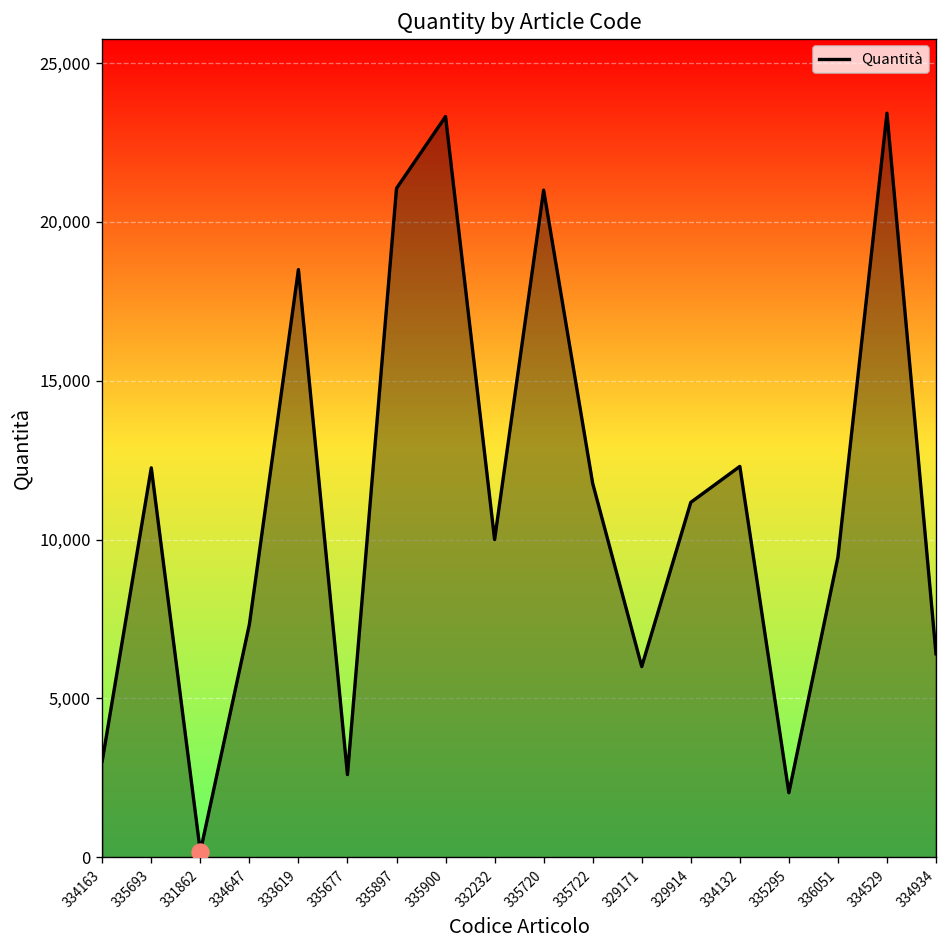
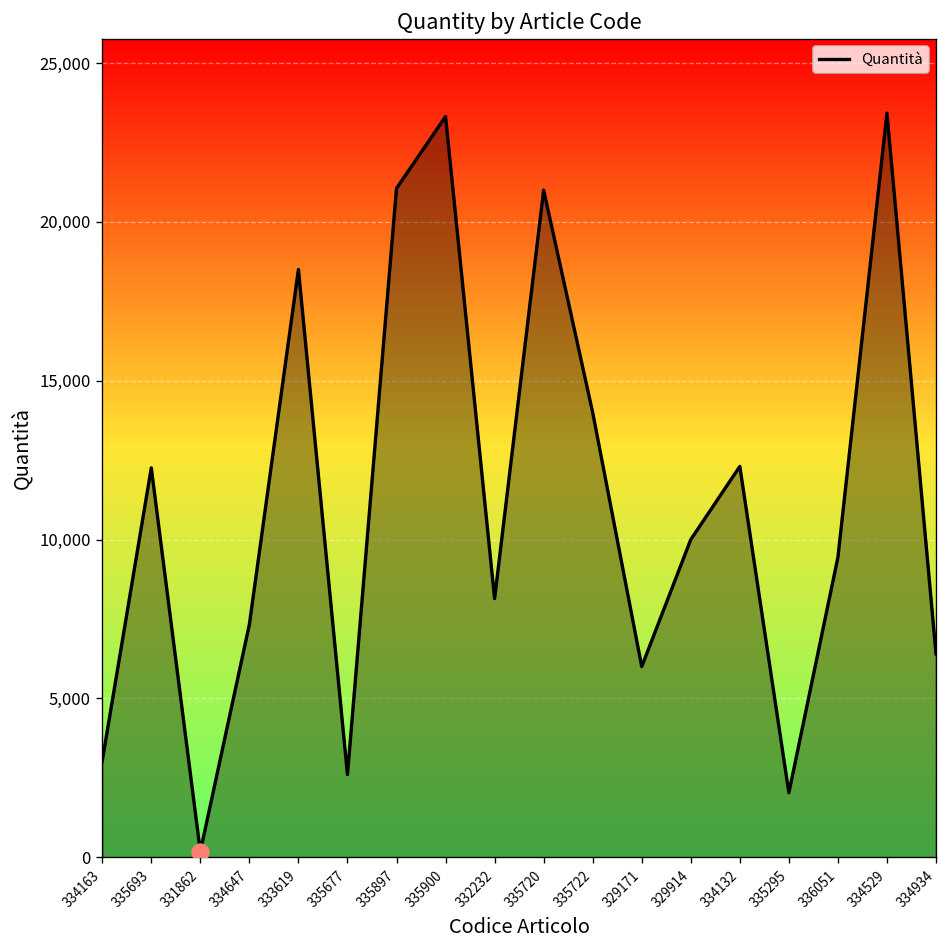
Quantità, 332232: 10,000 -> 8,100
Quantità, 335722: 11,800 -> 14,000
Quantità, 329914: 11,200 -> 10,000
